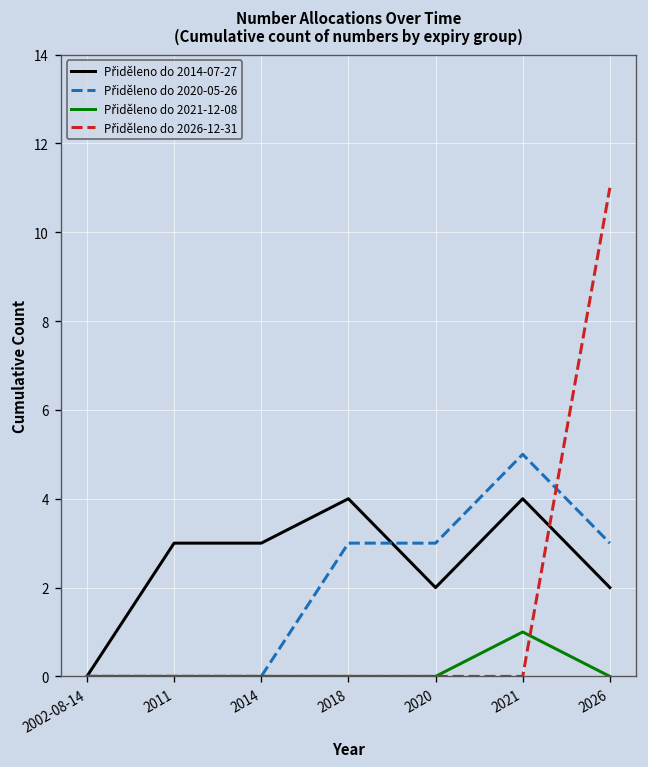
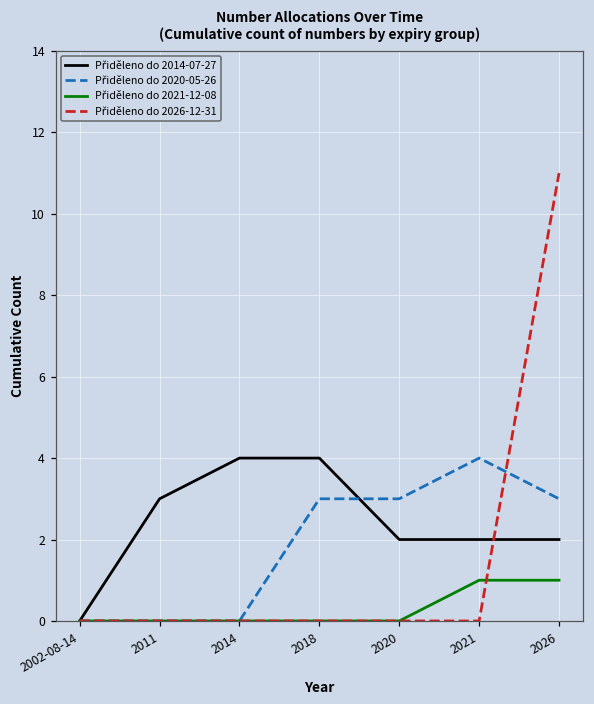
Přiděleno do 2014-07-27, 2014: 3 -> 4
Přiděleno do 2014-07-27, 2021: 4 -> 2
Přiděleno do 2020-05-26, 2021: 5 -> 4
Přiděleno do 2021-12-08, 2026: 0 -> 1
